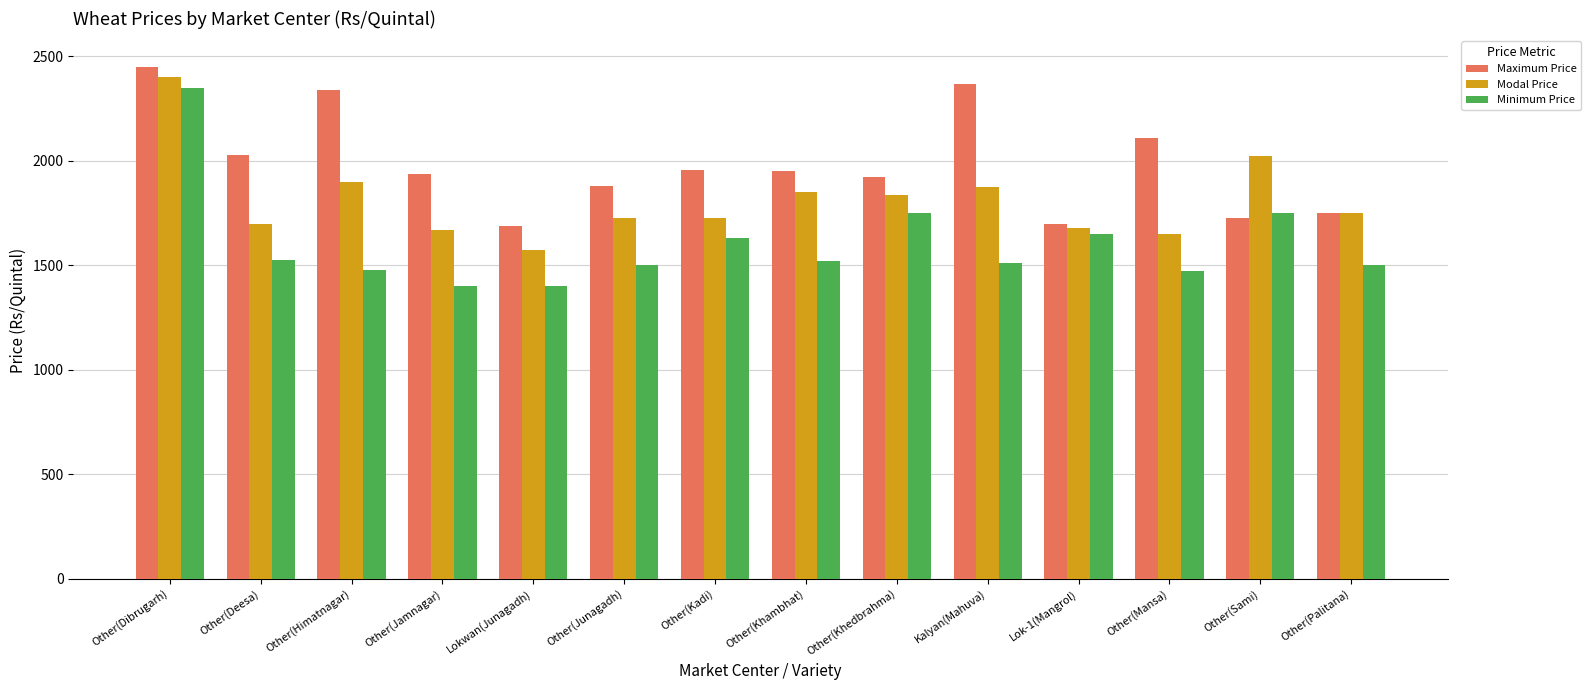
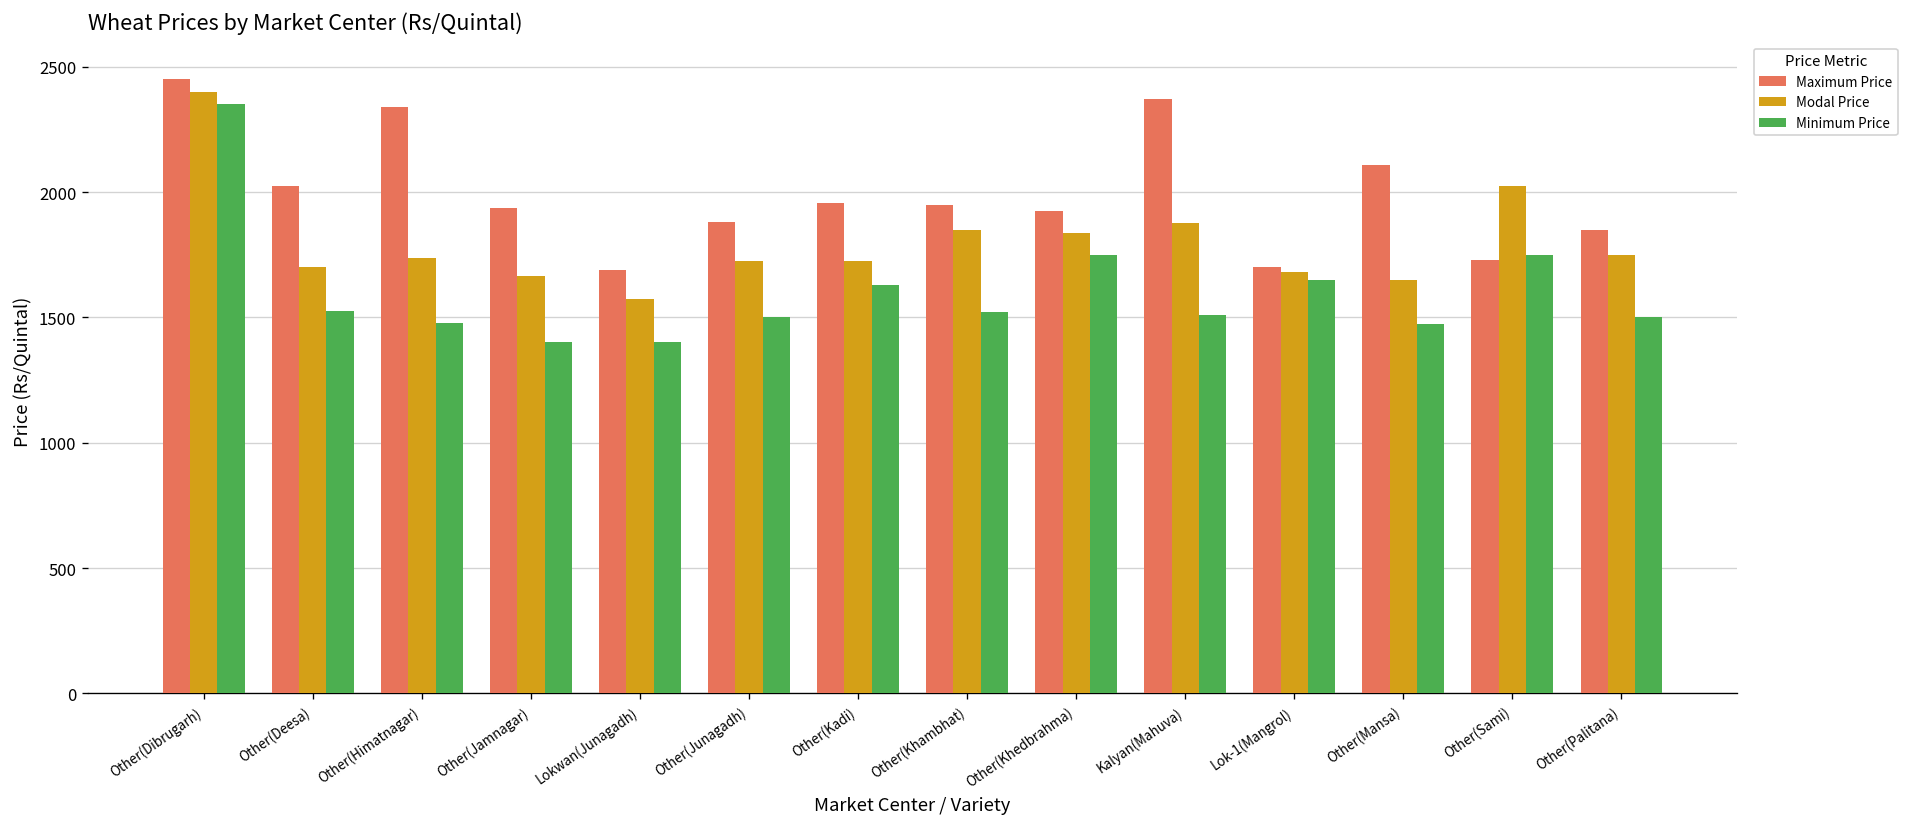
Modal Price, Other(Himatnagar): 1900 -> 1740
Maximum Price, Other(Palitana): 1750 -> 1850
